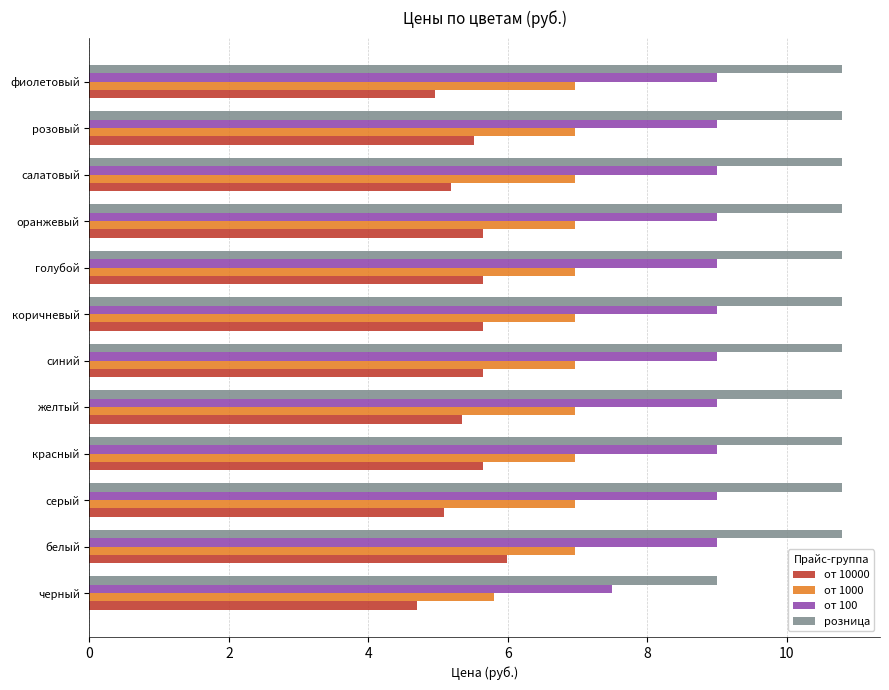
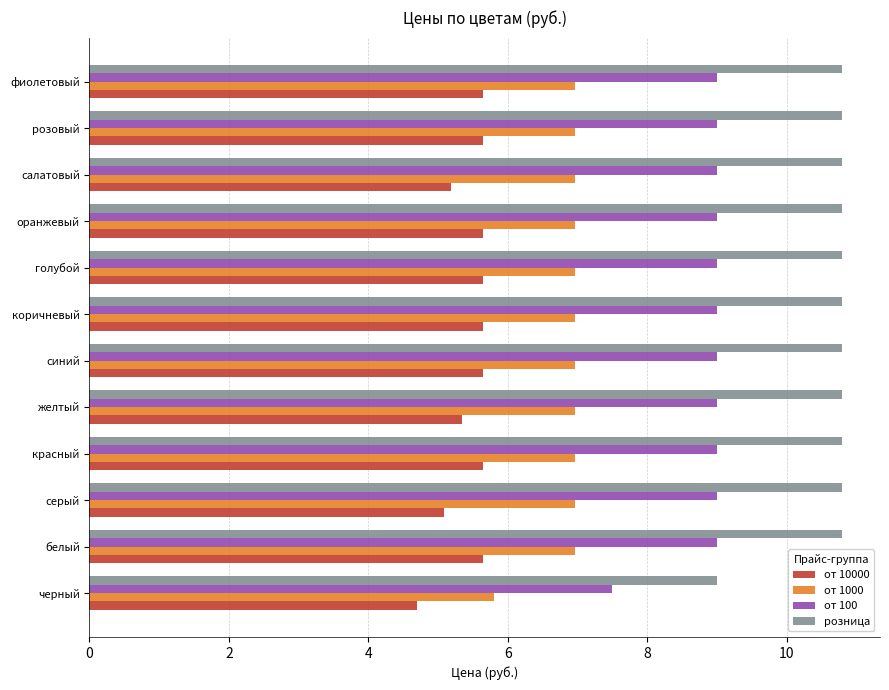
от 10000, фиолетовый: 5.0 -> 5.6
от 10000, розовый: 5.5 -> 5.6
от 10000, белый: 6.0 -> 5.6
